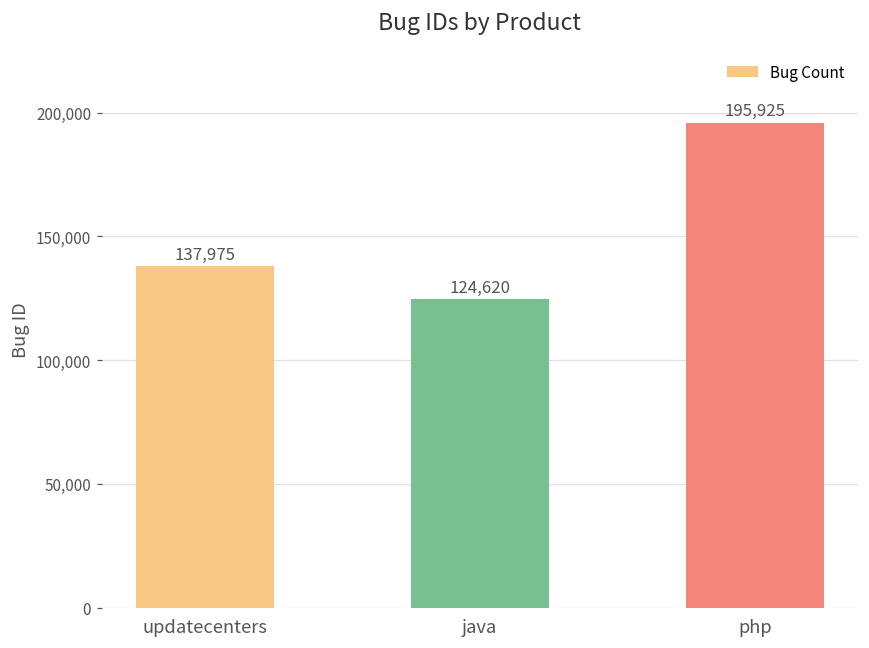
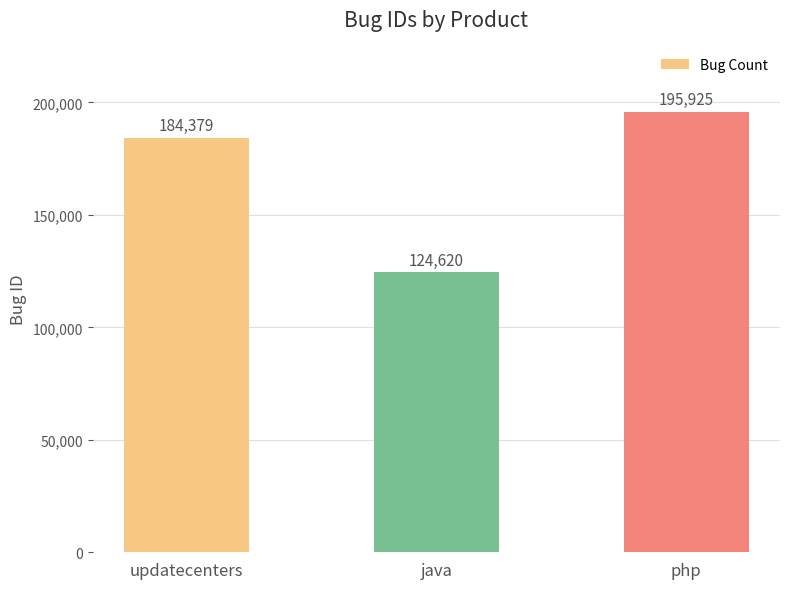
updatecenters: 137,975 -> 184,379
